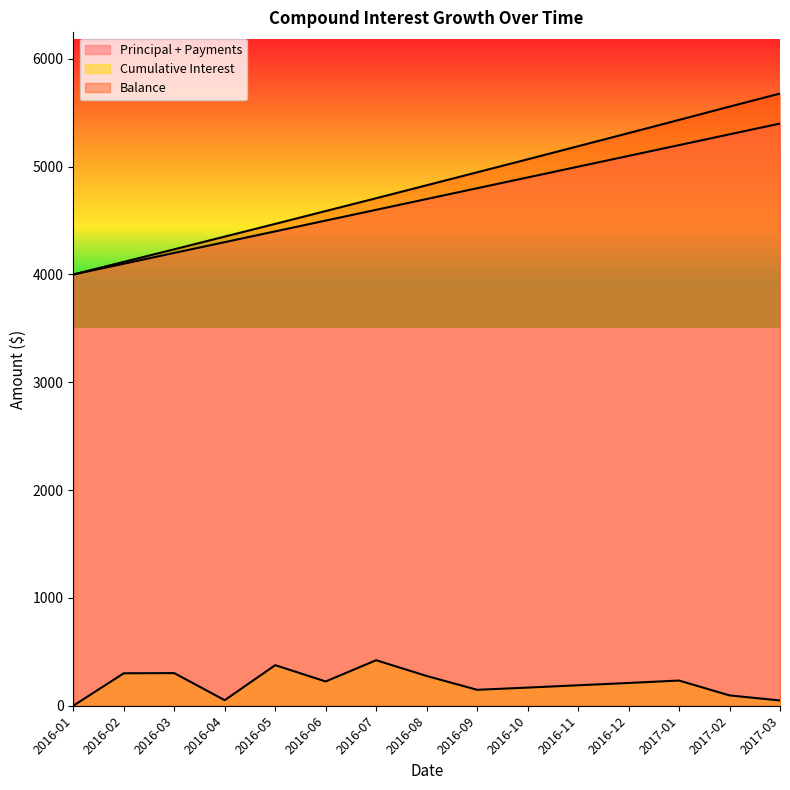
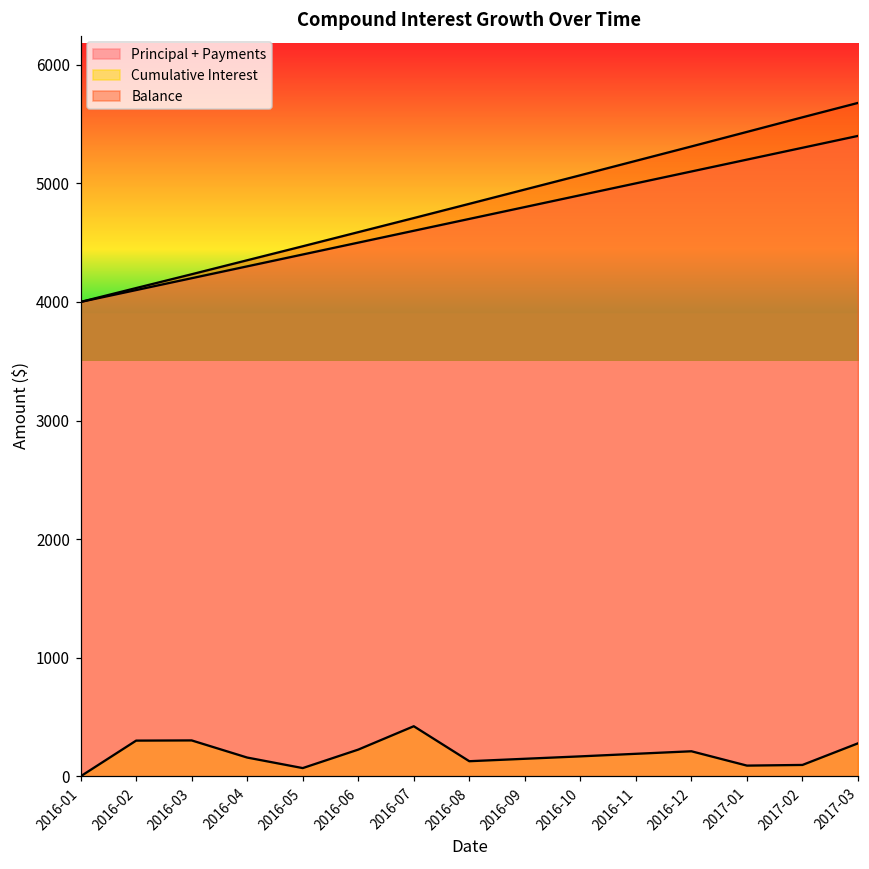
Cumulative Interest, 2016-04: 50 -> 160
Cumulative Interest, 2016-05: 380 -> 70
Cumulative Interest, 2016-08: 280 -> 130
Cumulative Interest, 2017-01: 230 -> 90
Cumulative Interest, 2017-03: 50 -> 280
